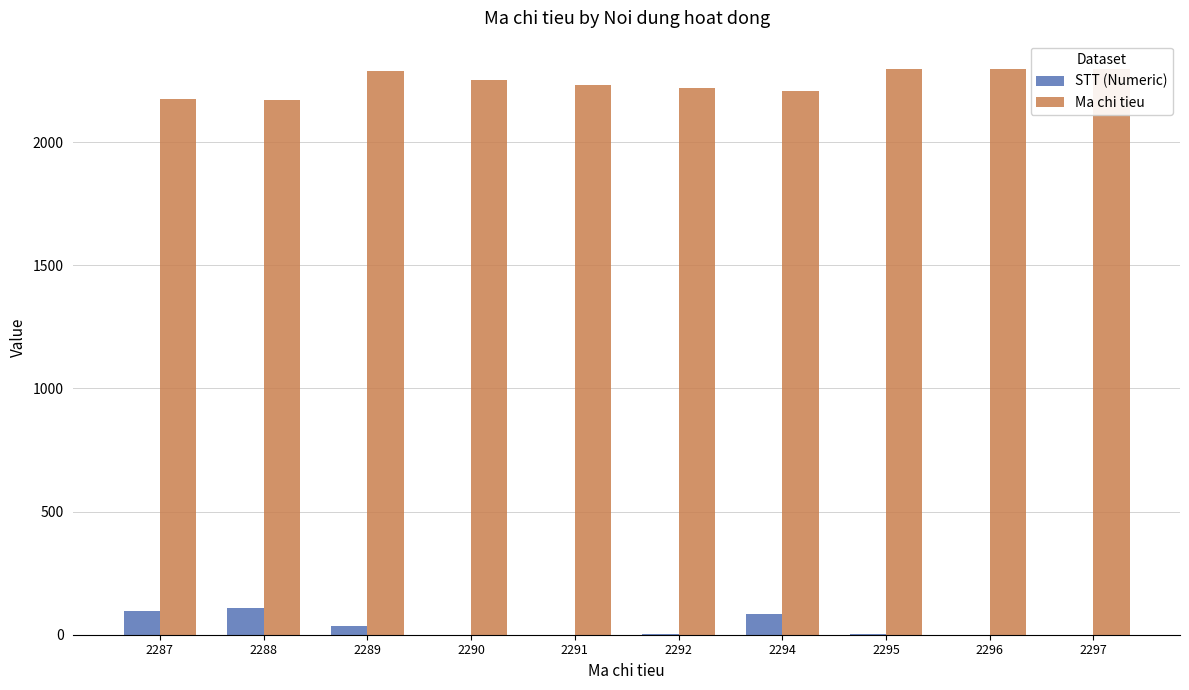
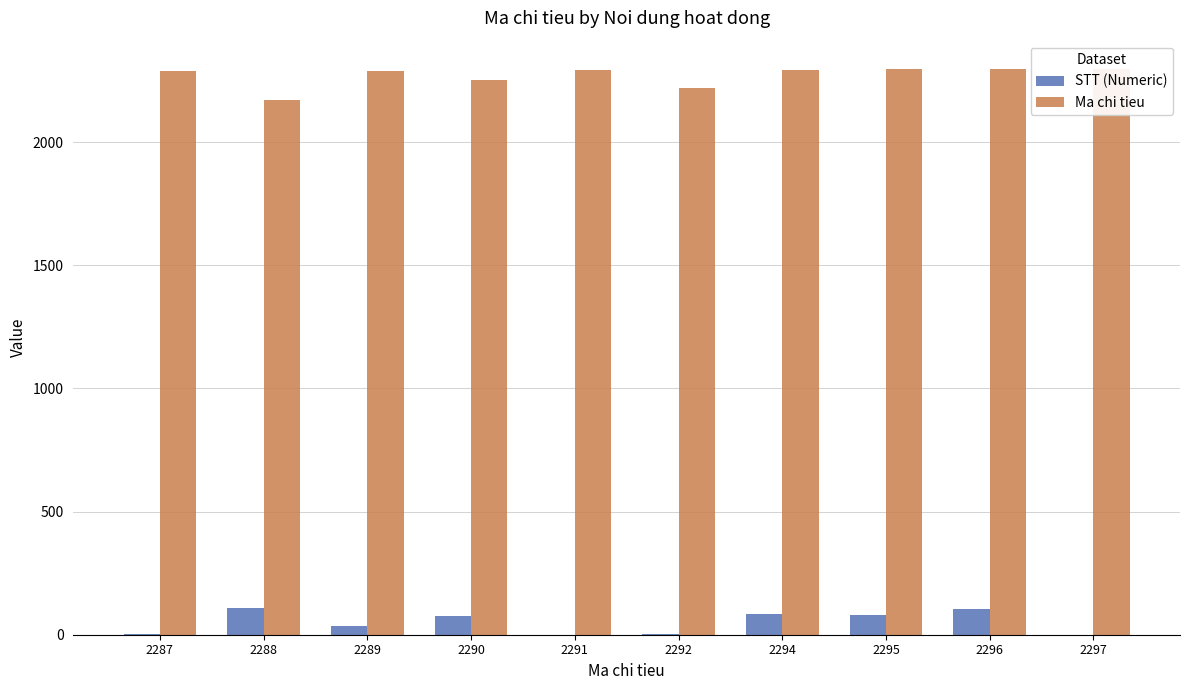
STT (Numeric), 2287: 100 -> 0
Ma chi tieu, 2287: 2170 -> 2290
STT (Numeric), 2290: 0 -> 80
Ma chi tieu, 2291: 2230 -> 2290
Ma chi tieu, 2294: 2210 -> 2290
STT (Numeric), 2295: 0 -> 80
STT (Numeric), 2296: 0 -> 110
